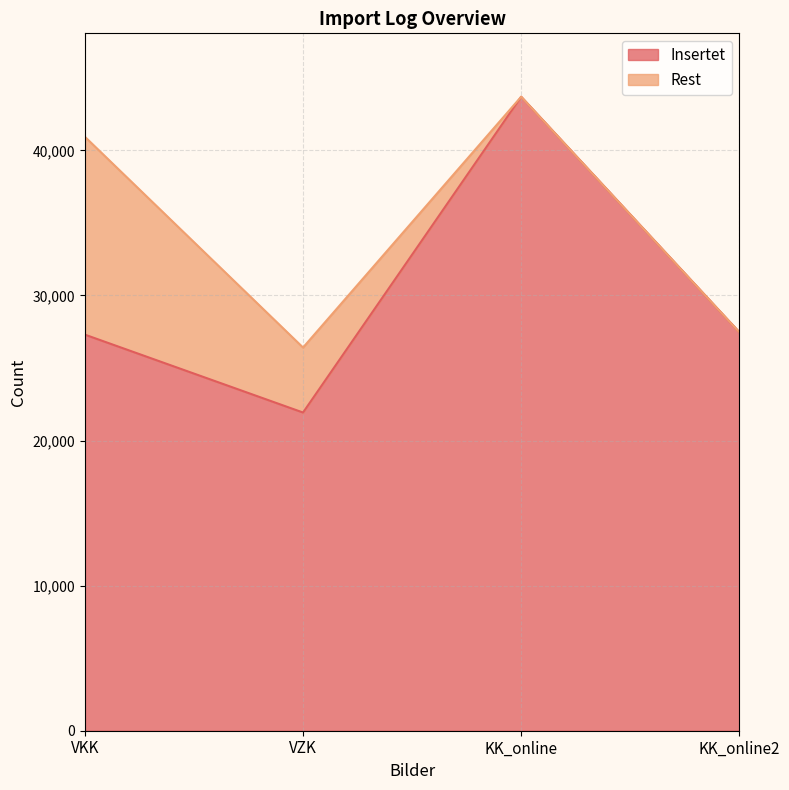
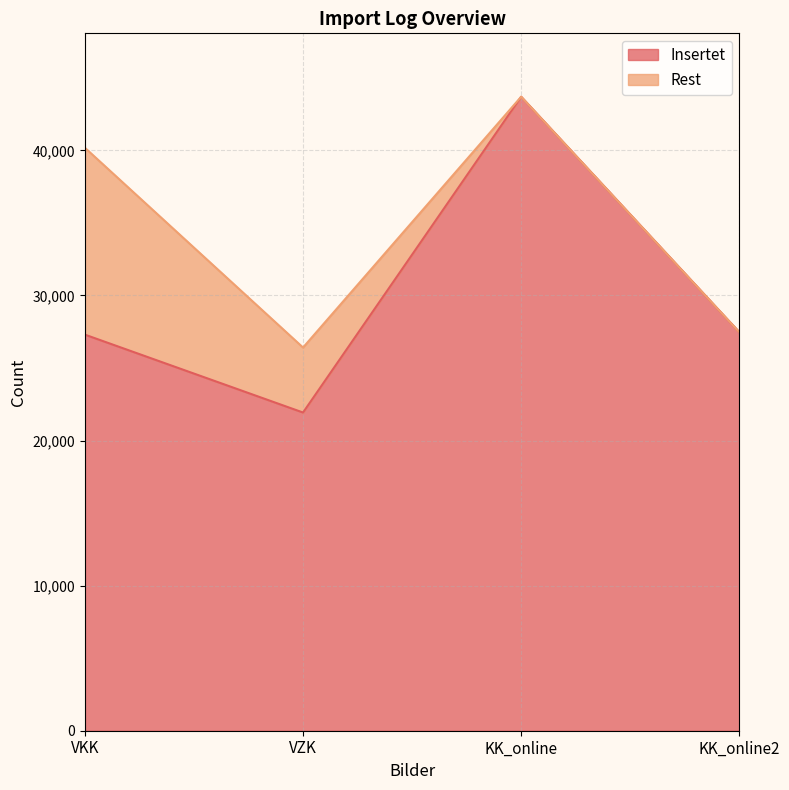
Rest, VKK: 13,600 -> 12,900
